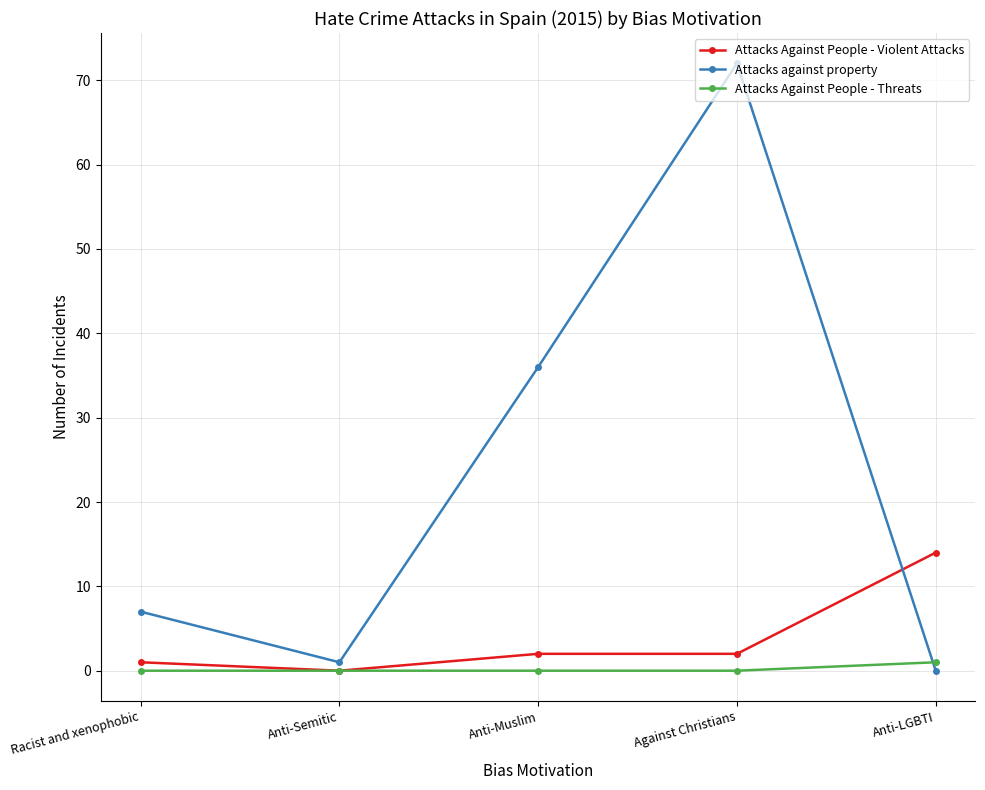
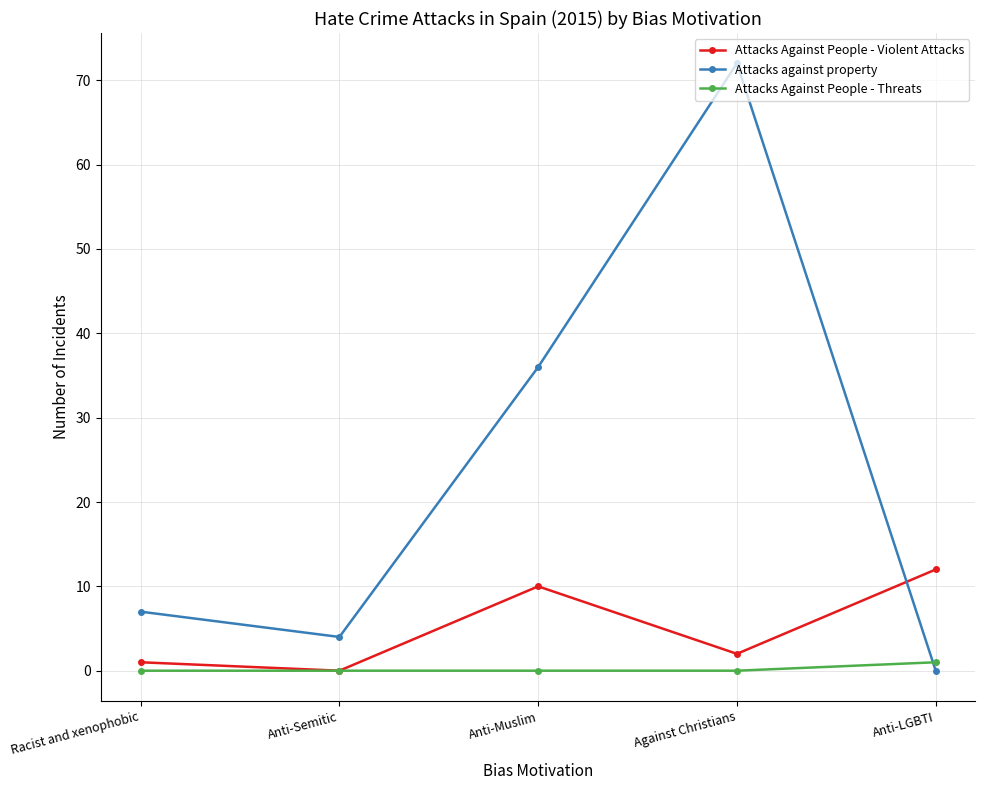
Attacks against property, Anti-Semitic: 1 -> 4
Attacks Against People - Violent Attacks, Anti-Muslim: 2 -> 10
Attacks Against People - Violent Attacks, Anti-LGBTI: 14 -> 12
